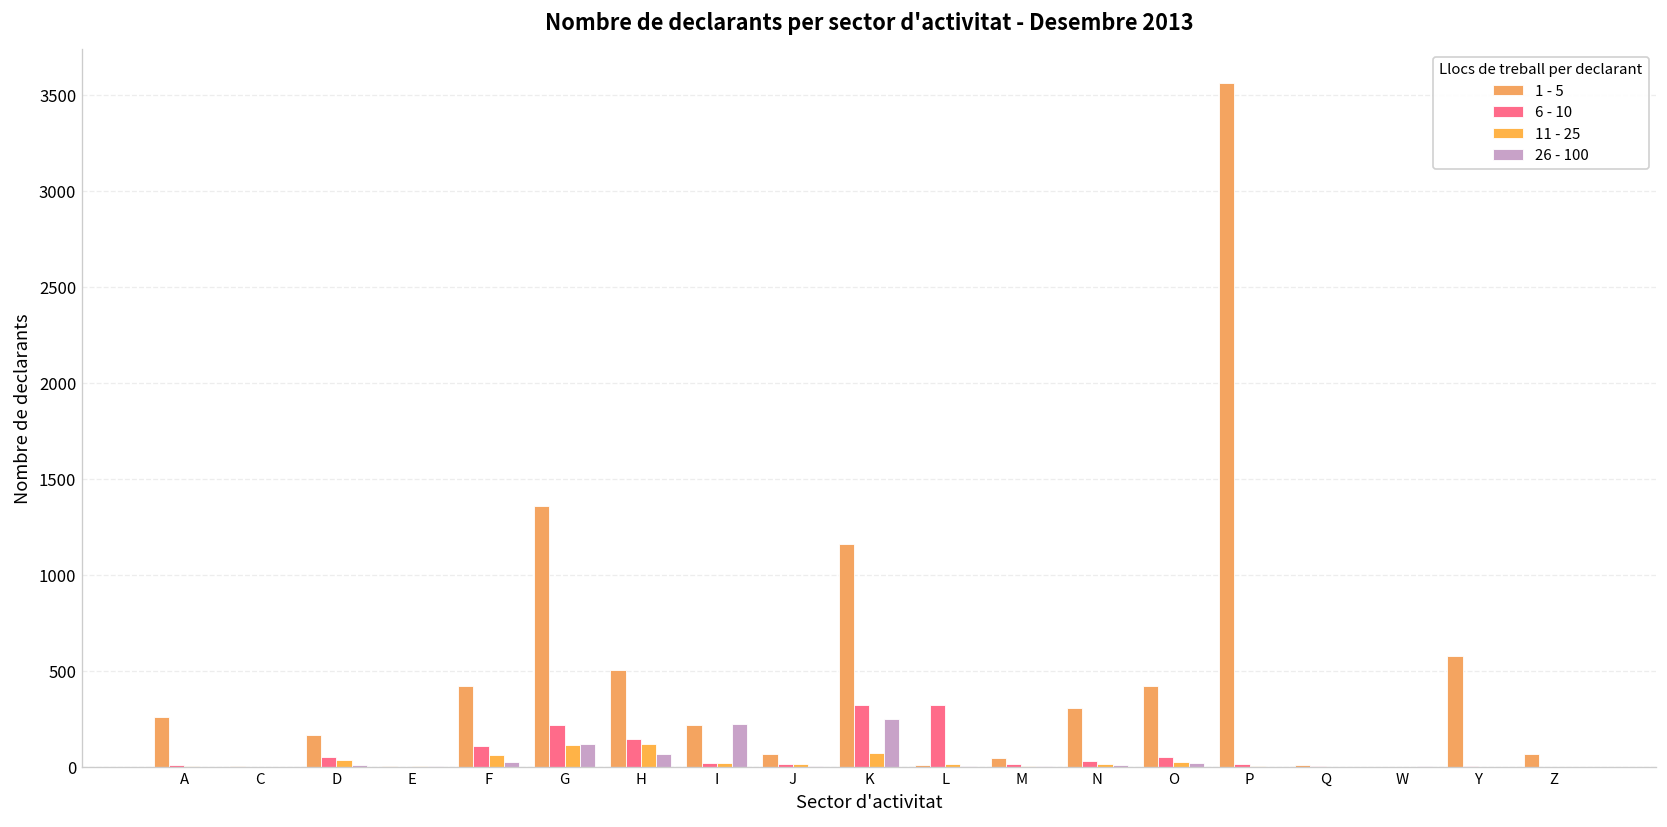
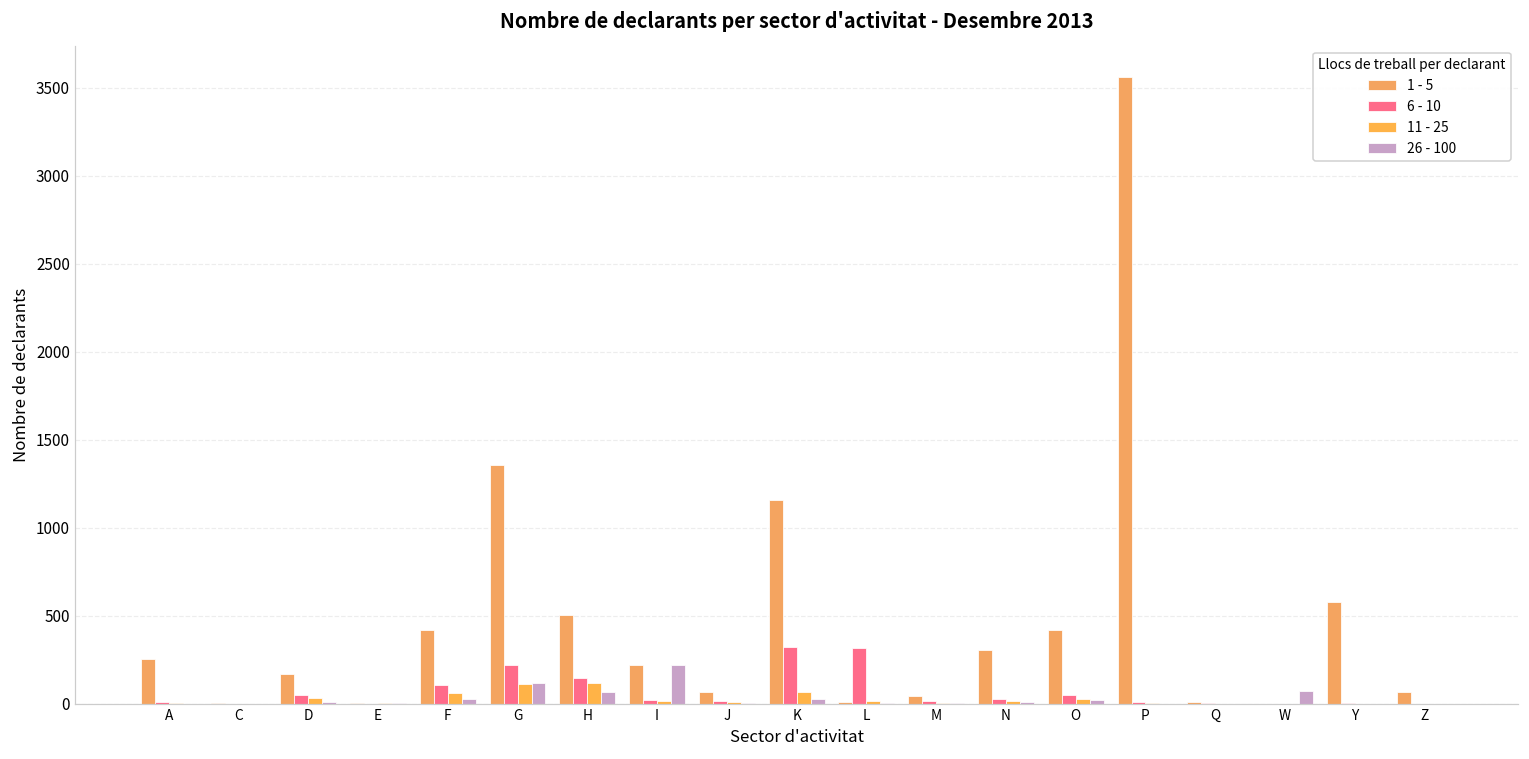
26 - 100, K: 250 -> 30
26 - 100, W: 0 -> 70
